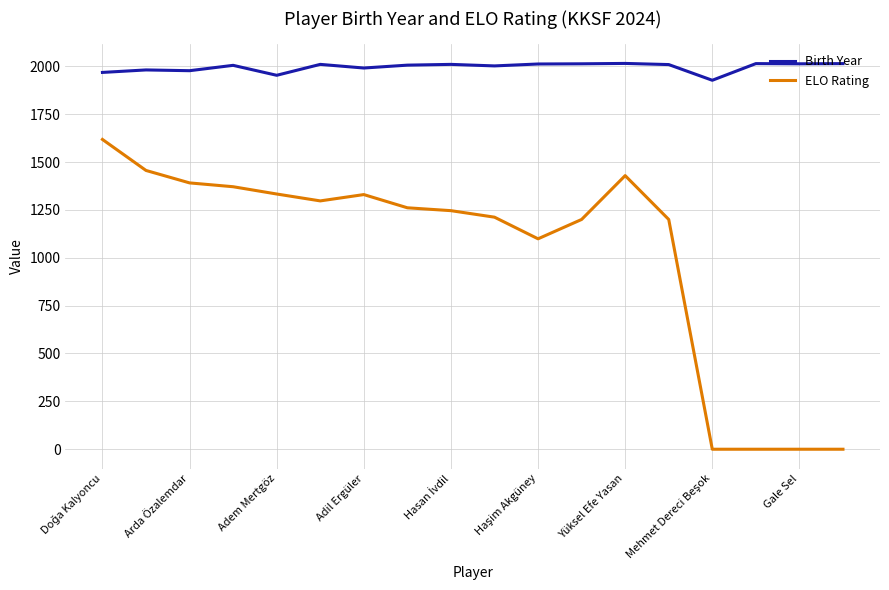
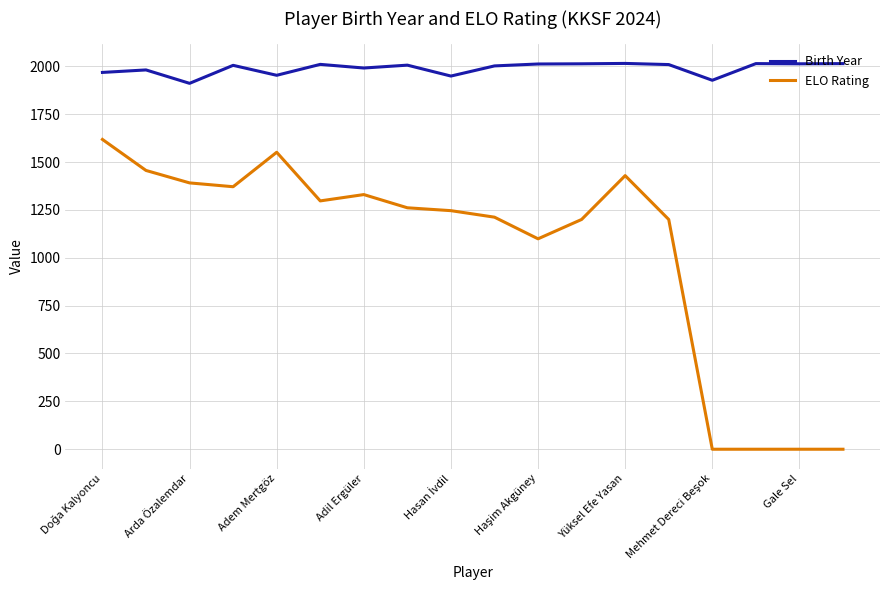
Birth Year, Arda Özalemdar: 1980 -> 1910
ELO Rating, Adem Mertgöz: 1330 -> 1550
Birth Year, Hasan İvdil: 2010 -> 1950
